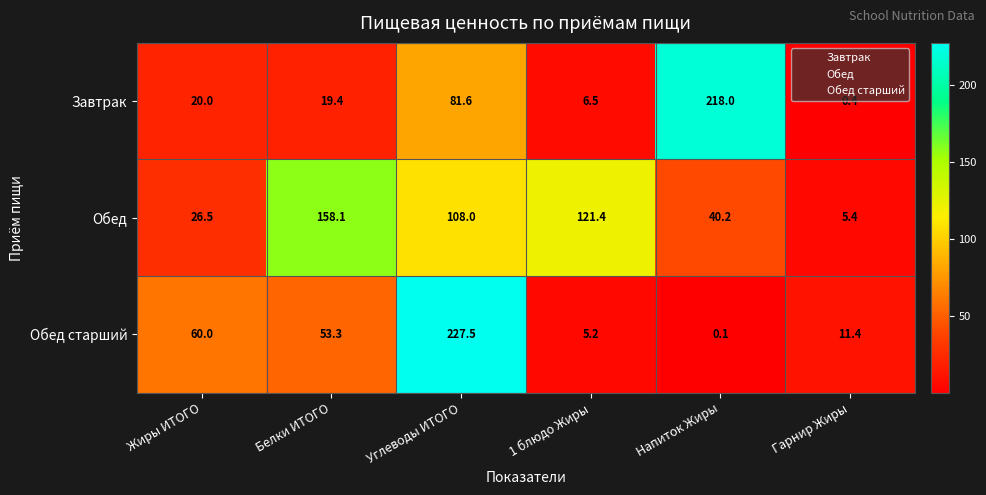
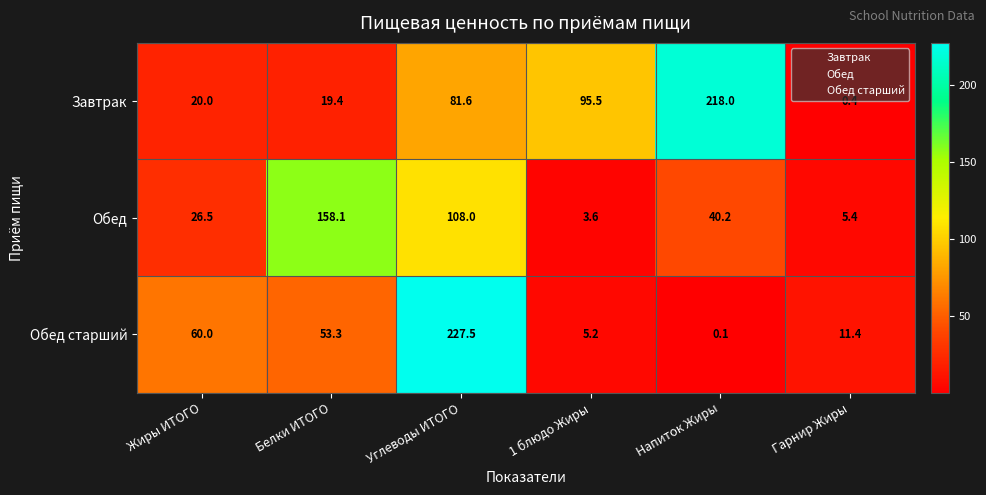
Завтрак, 1 блюдо Жиры: 6.5 -> 95.5
Обед, 1 блюдо Жиры: 121.4 -> 3.6
